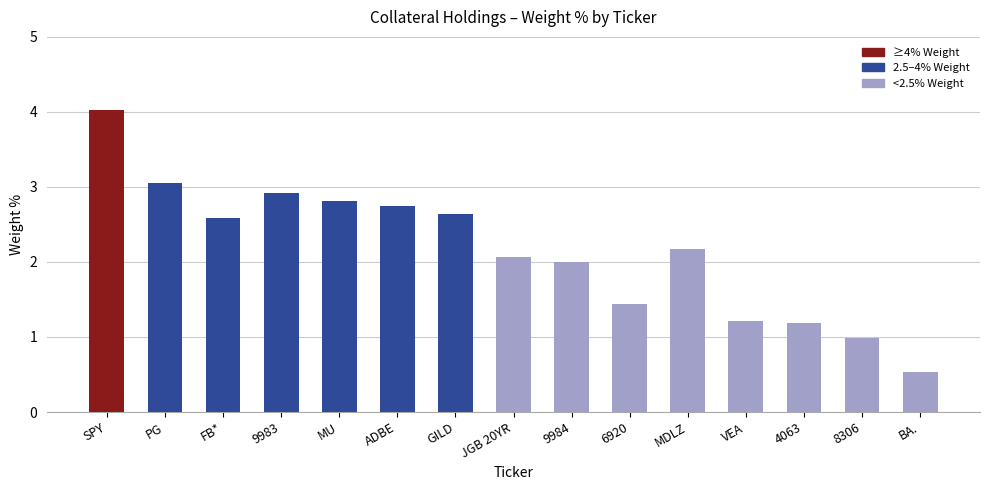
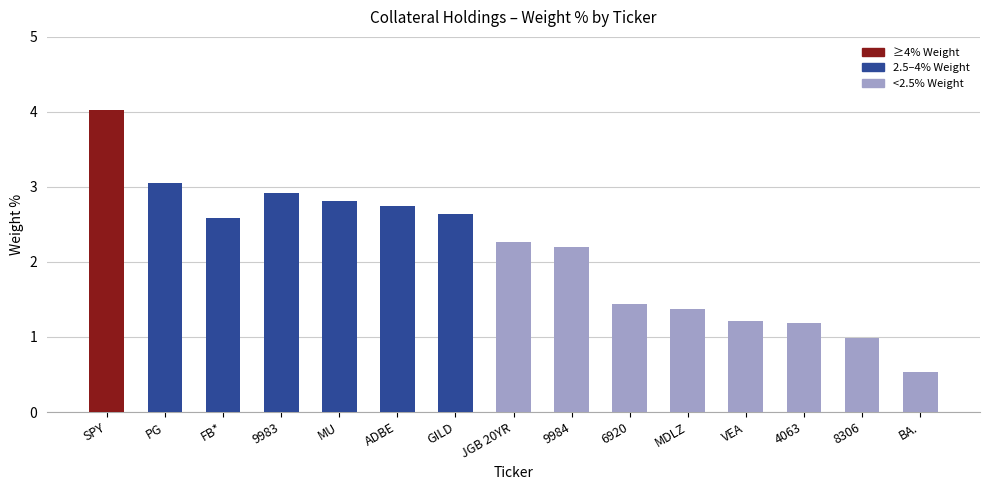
JGB 20YR: 2.1 -> 2.3
9984: 2.0 -> 2.2
MDLZ: 2.2 -> 1.4
